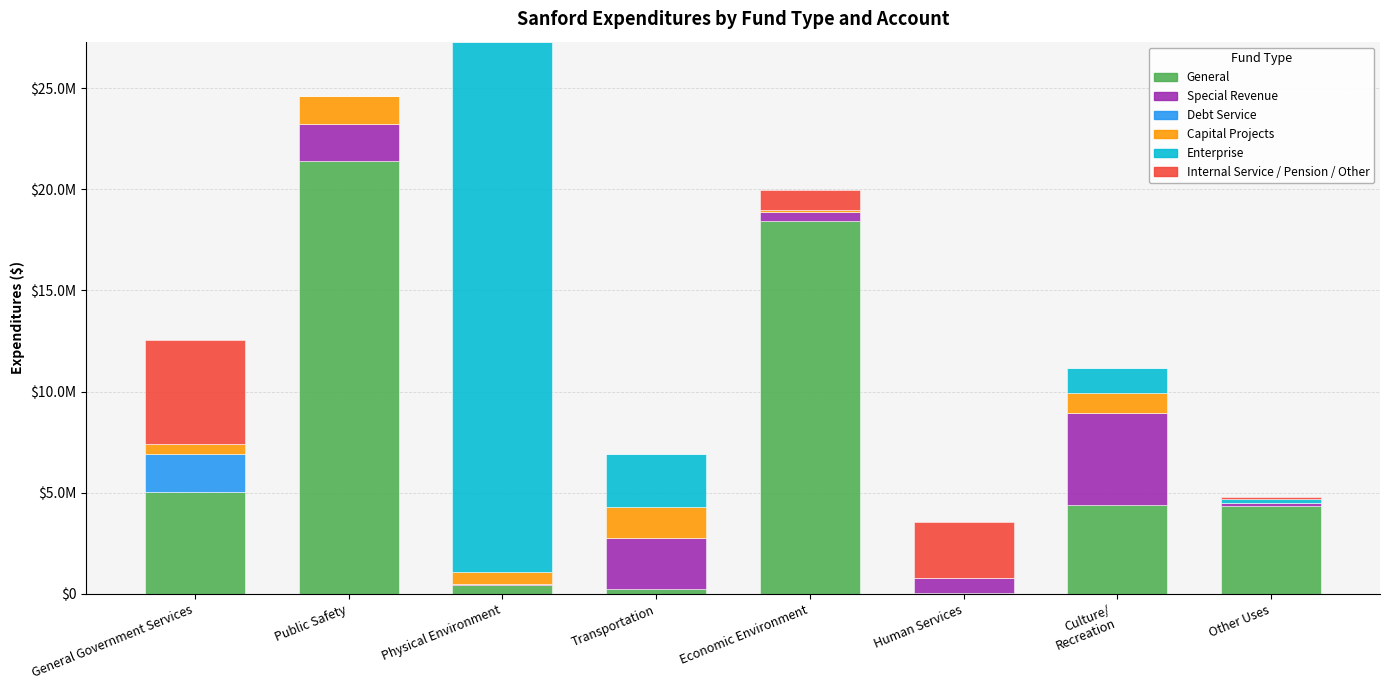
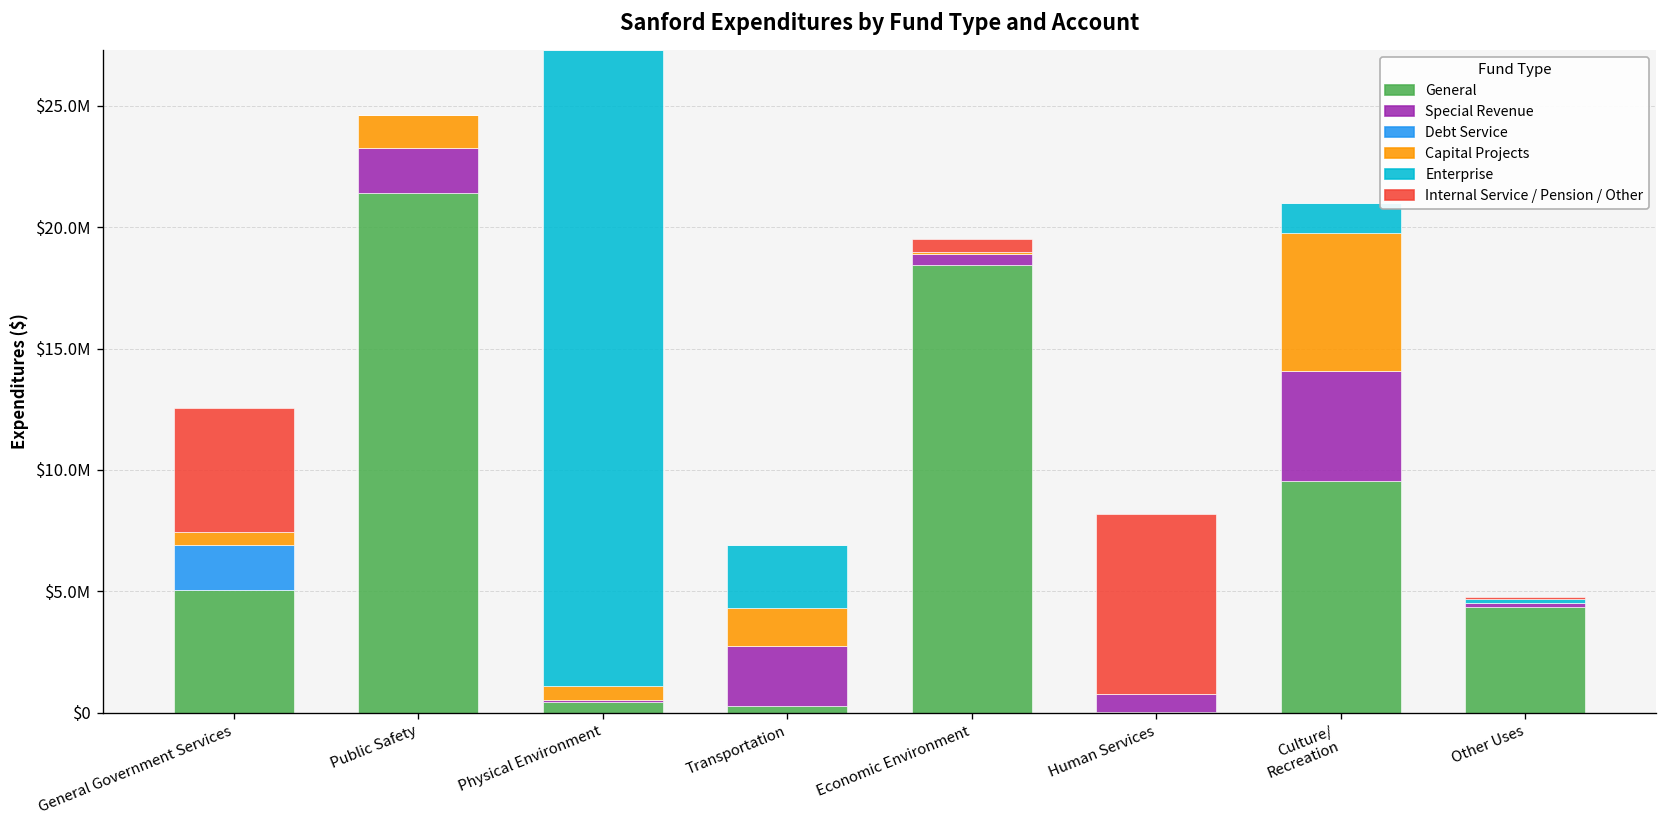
Internal Service / Pension / Other, Economic Environment: $1000000 -> $600000
Internal Service / Pension / Other, Human Services: $2800000 -> $7400000
General, Culture/ Recreation: $4400000 -> $9500000
Capital Projects, Culture/ Recreation: $1000000 -> $5700000
